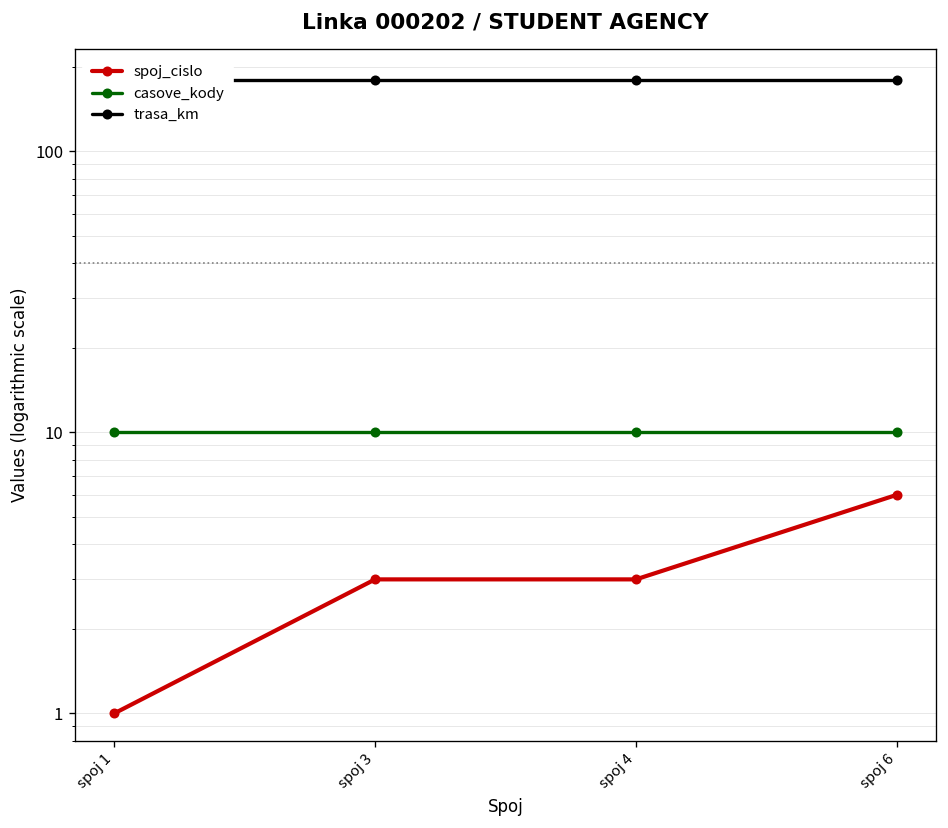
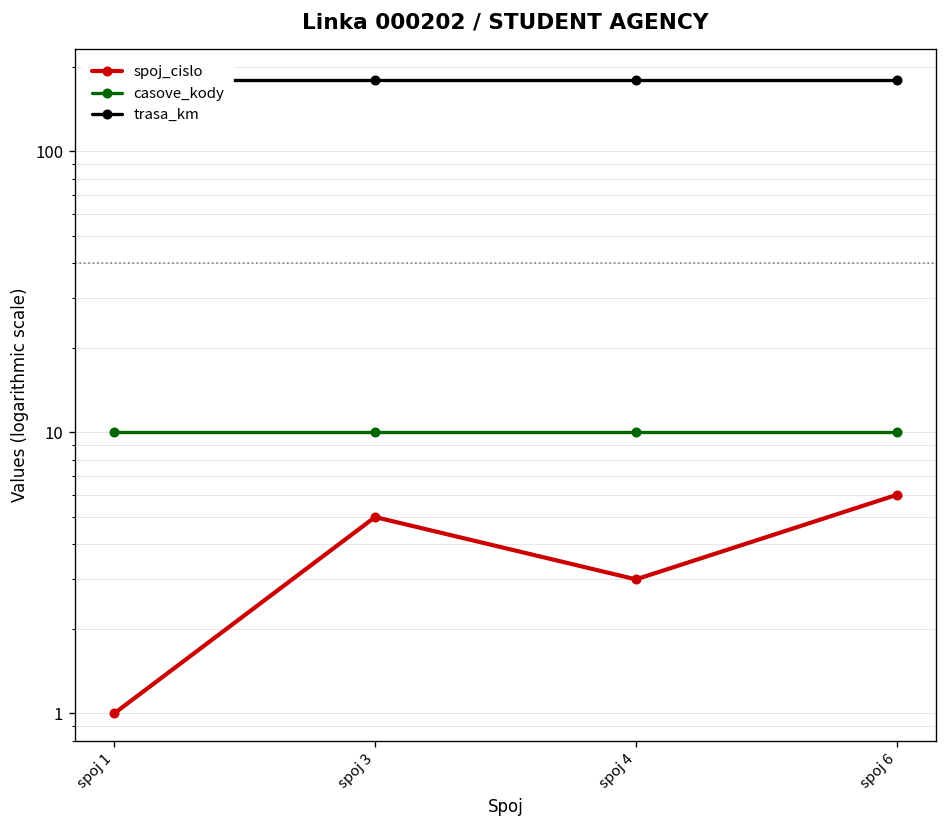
spoj_cislo, spoj 3: 3 -> 5
